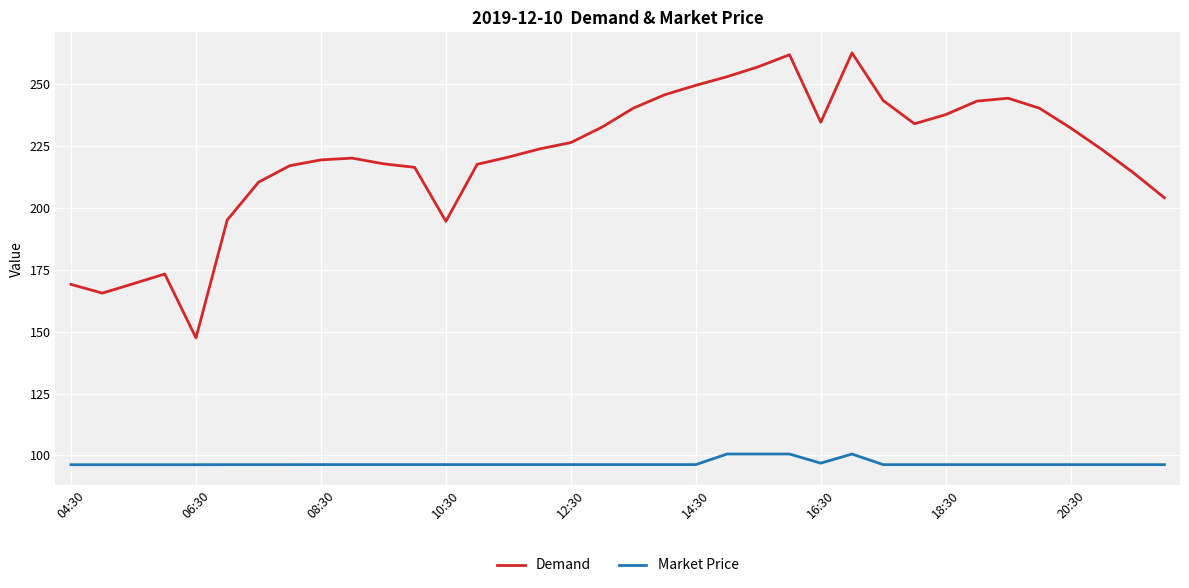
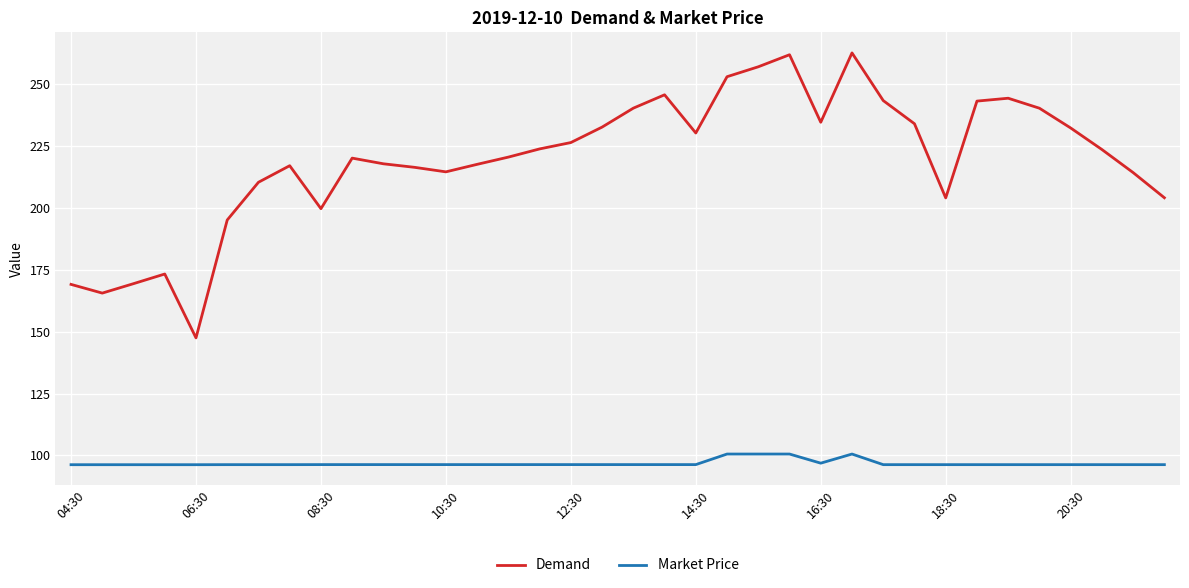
Demand, 08:30: 219 -> 200
Demand, 10:30: 194 -> 214
Demand, 14:30: 249 -> 230
Demand, 18:30: 238 -> 204
